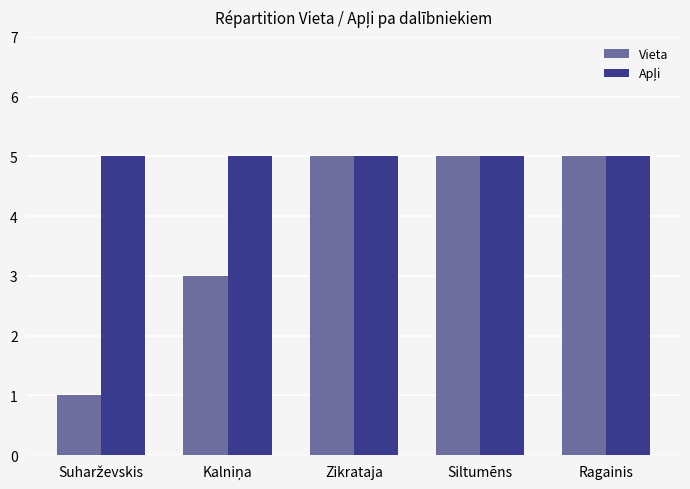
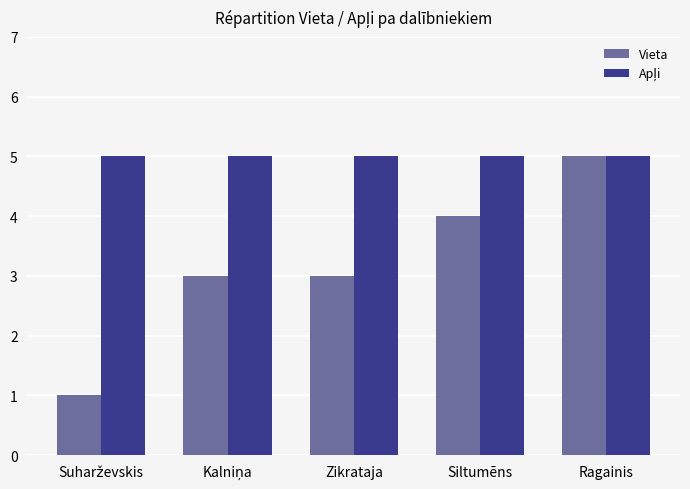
Vieta, Zikrataja: 5 -> 3
Vieta, Siltumēns: 5 -> 4
